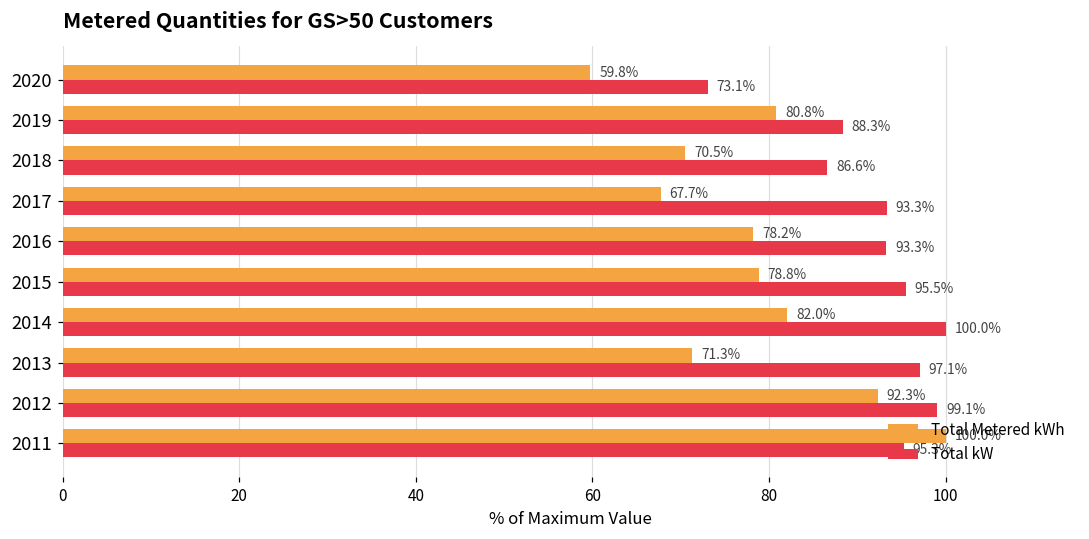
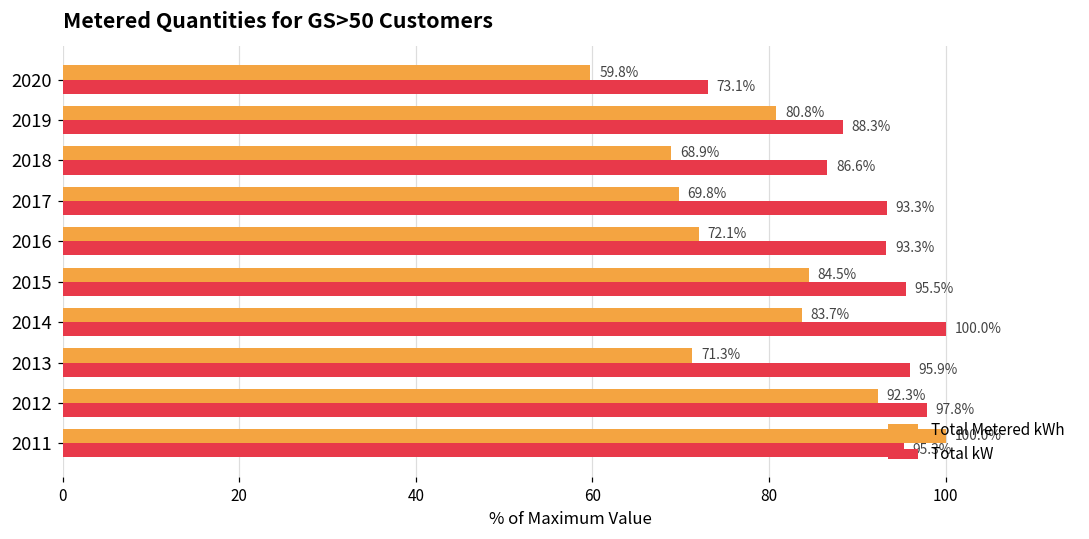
Total Metered kWh, 2018: 70.5% -> 68.9%
Total Metered kWh, 2017: 67.7% -> 69.8%
Total Metered kWh, 2016: 78.2% -> 72.1%
Total Metered kWh, 2015: 78.8% -> 84.5%
Total Metered kWh, 2014: 82.0% -> 83.7%
Total kW, 2013: 97.1% -> 95.9%
Total kW, 2012: 99.1% -> 97.8%
